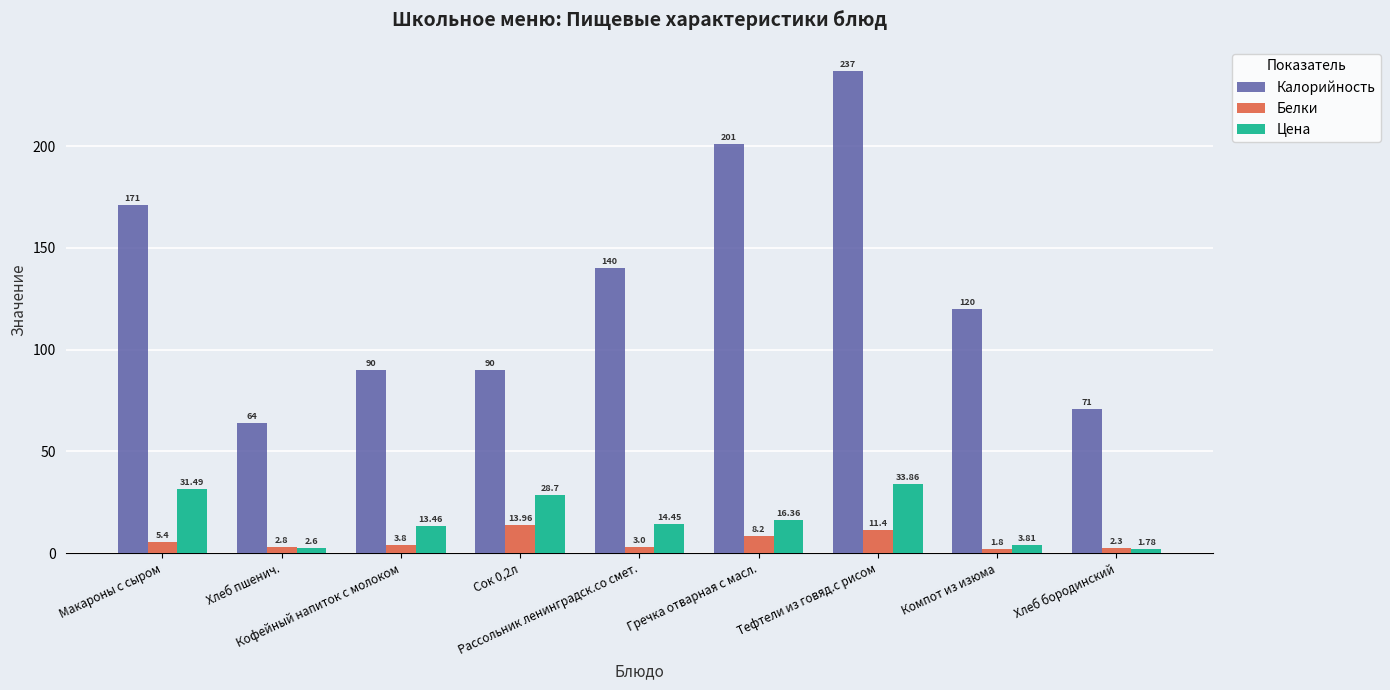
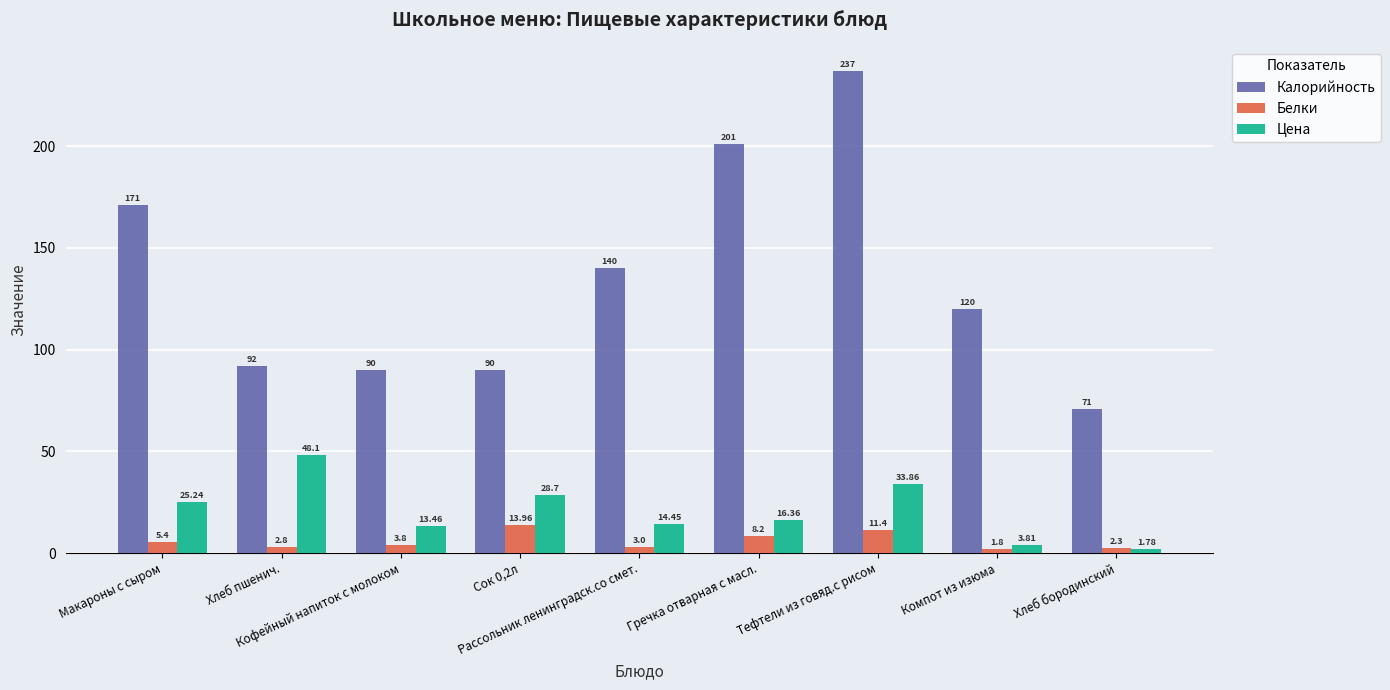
Цена, Макароны с сыром: 31.49 -> 25.24
Калорийность, Хлеб пшенич.: 64 -> 92
Цена, Хлеб пшенич.: 2.6 -> 48.1
